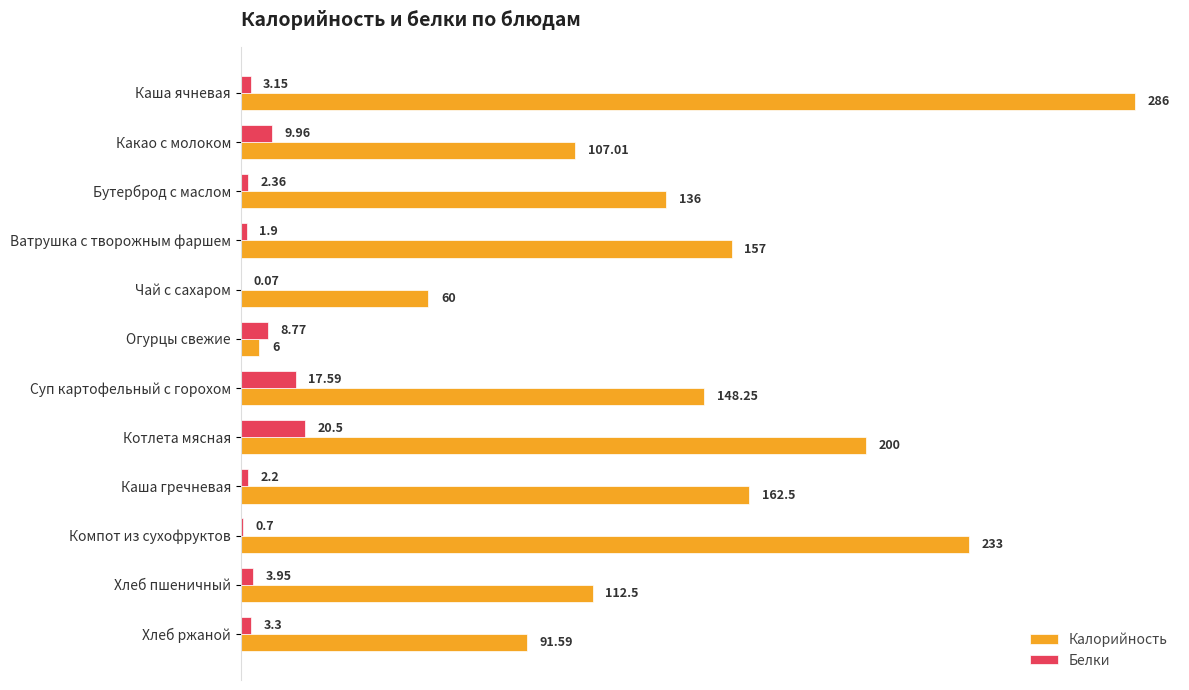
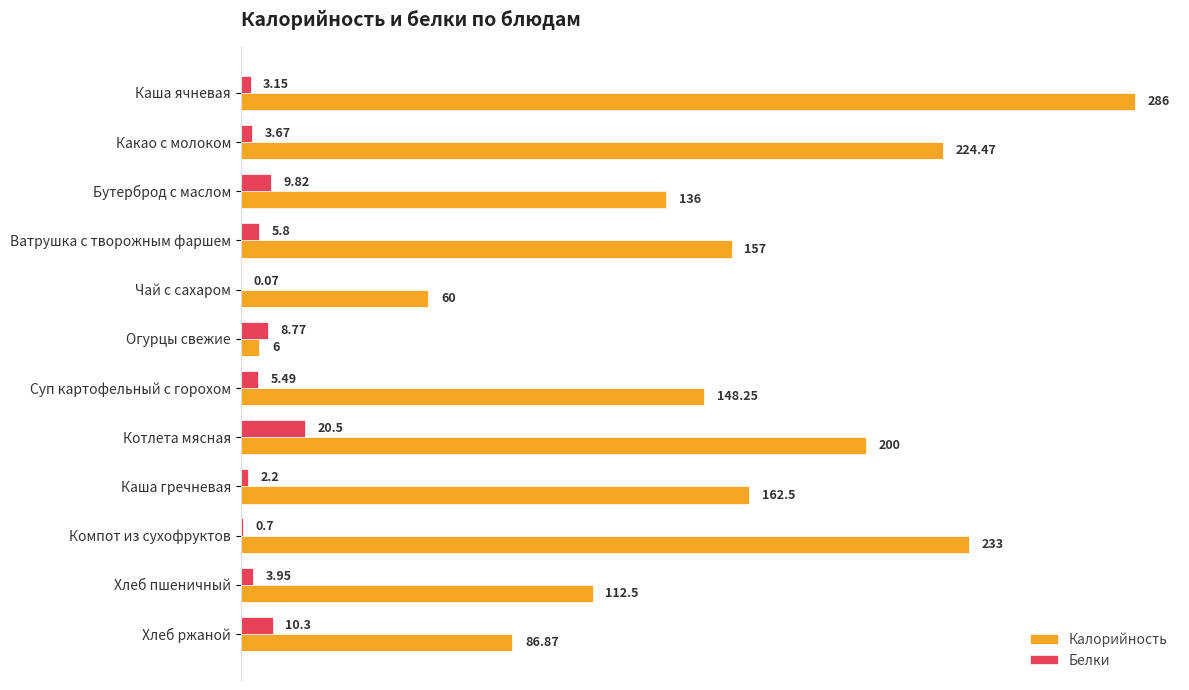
Белки, Какао с молоком: 9.96 -> 3.67
Калорийность, Какао с молоком: 107.01 -> 224.47
Белки, Бутерброд с маслом: 2.36 -> 9.82
Белки, Ватрушка с творожным фаршем: 1.9 -> 5.8
Белки, Суп картофельный с горохом: 17.59 -> 5.49
Белки, Хлеб ржаной: 3.3 -> 10.3
Калорийность, Хлеб ржаной: 91.59 -> 86.87
